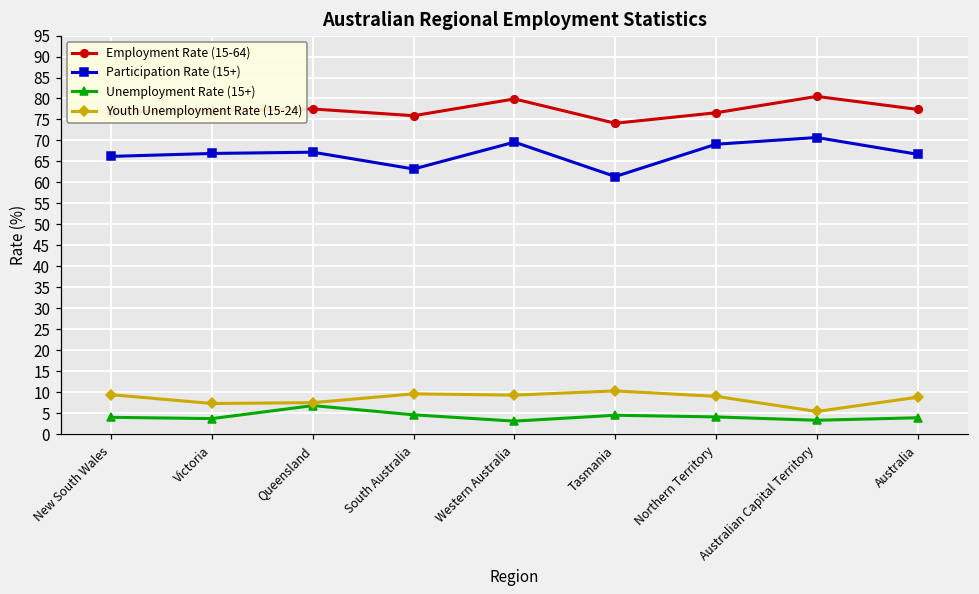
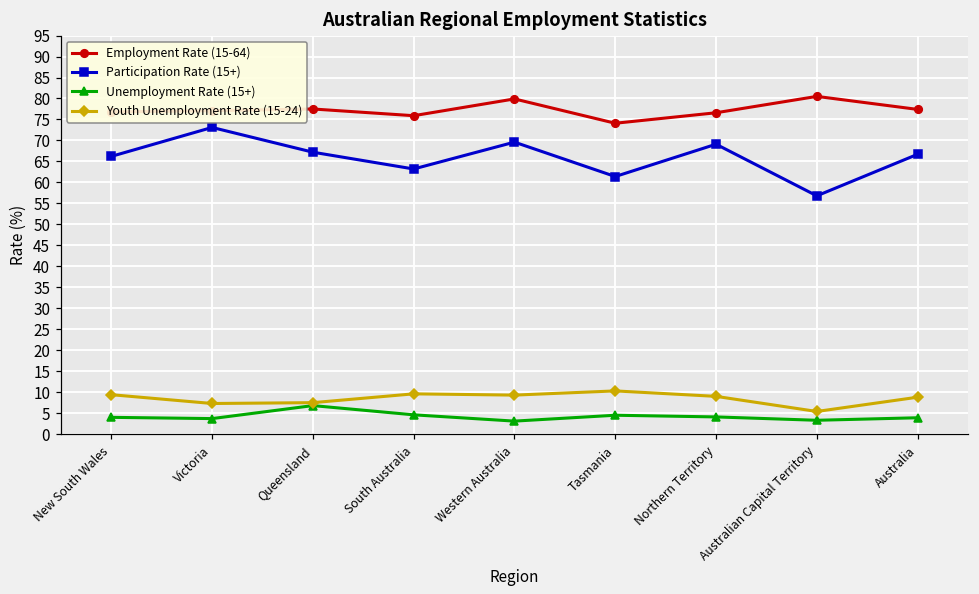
Participation Rate (15+), Victoria: 67 -> 73
Participation Rate (15+), Australian Capital Territory: 71 -> 57
